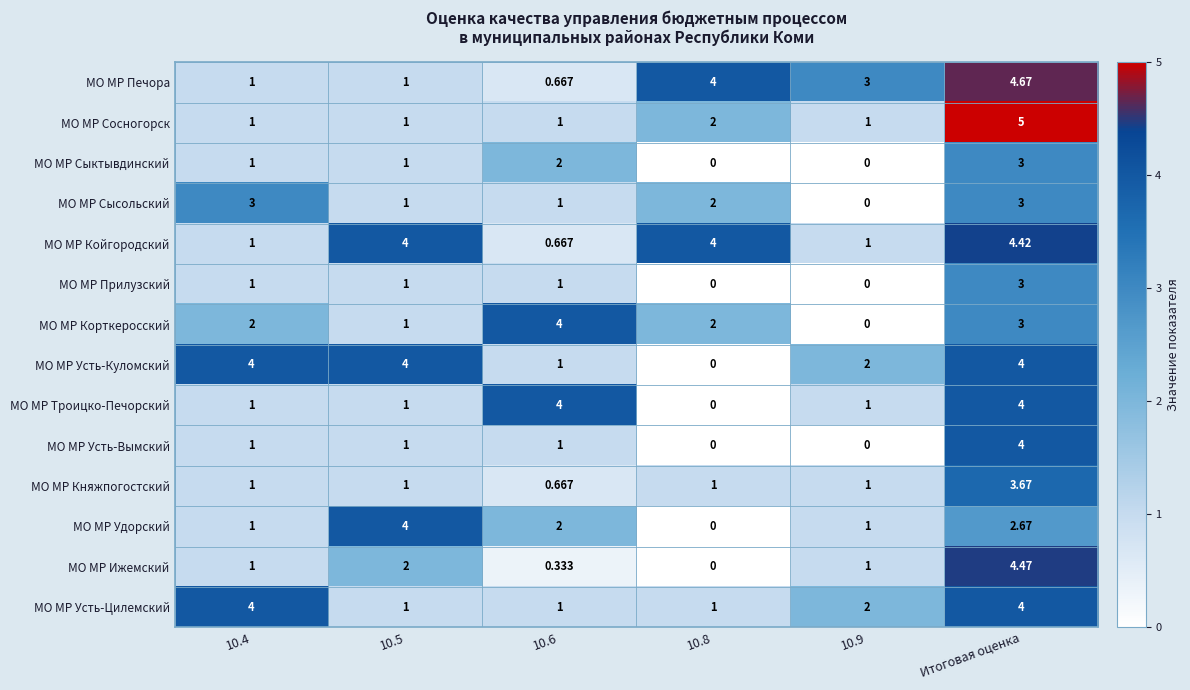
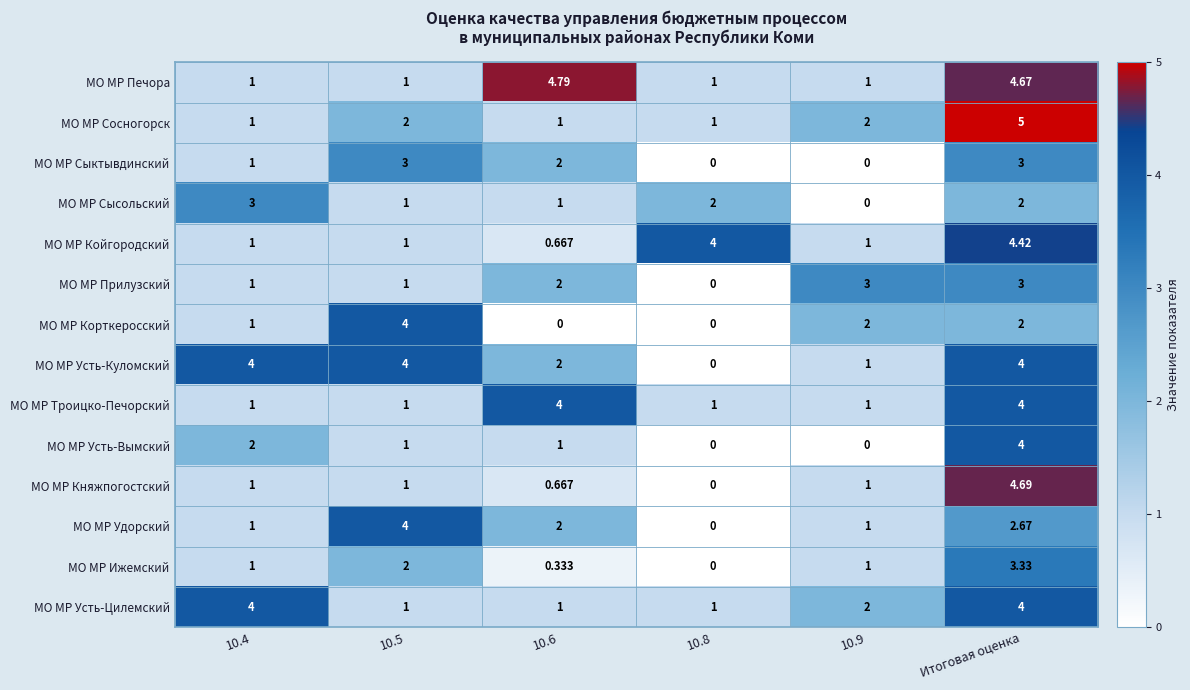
МО МР Печора, 10.6: 0.667 -> 4.79
МО МР Печора, 10.8: 4 -> 1
МО МР Печора, 10.9: 3 -> 1
МО МР Сосногорск, 10.5: 1 -> 2
МО МР Сосногорск, 10.8: 2 -> 1
МО МР Сосногорск, 10.9: 1 -> 2
МО МР Сыктывдинский, 10.5: 1 -> 3
МО МР Сысольский, Итоговая оценка: 3 -> 2
МО МР Койгородский, 10.5: 4 -> 1
МО МР Прилузский, 10.6: 1 -> 2
МО МР Прилузский, 10.9: 0 -> 3
МО МР Корткеросский, 10.4: 2 -> 1
МО МР Корткеросский, 10.5: 1 -> 4
МО МР Корткеросский, 10.6: 4 -> 0
МО МР Корткеросский, 10.8: 2 -> 0
МО МР Корткеросский, 10.9: 0 -> 2
МО МР Корткеросский, Итоговая оценка: 3 -> 2
МО МР Усть-Куломский, 10.6: 1 -> 2
МО МР Усть-Куломский, 10.9: 2 -> 1
МО МР Троицко-Печорский, 10.8: 0 -> 1
МО МР Усть-Вымский, 10.4: 1 -> 2
МО МР Княжпогостский, 10.8: 1 -> 0
МО МР Княжпогостский, Итоговая оценка: 3.67 -> 4.69
МО МР Ижемский, Итоговая оценка: 4.47 -> 3.33
